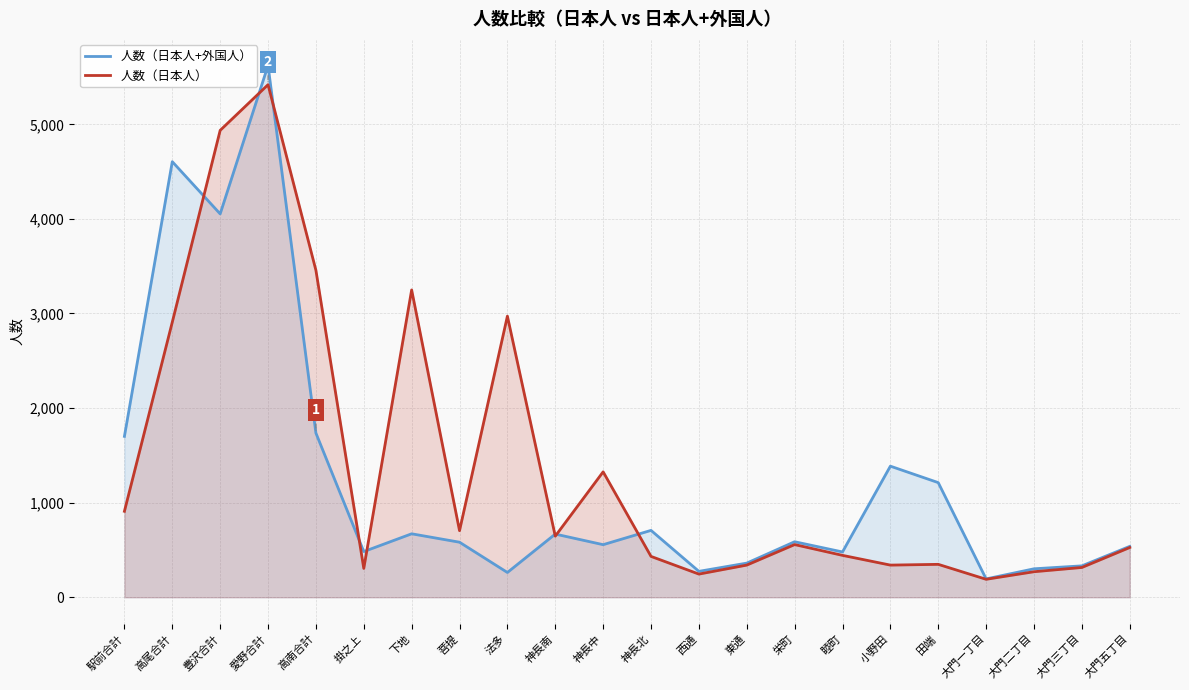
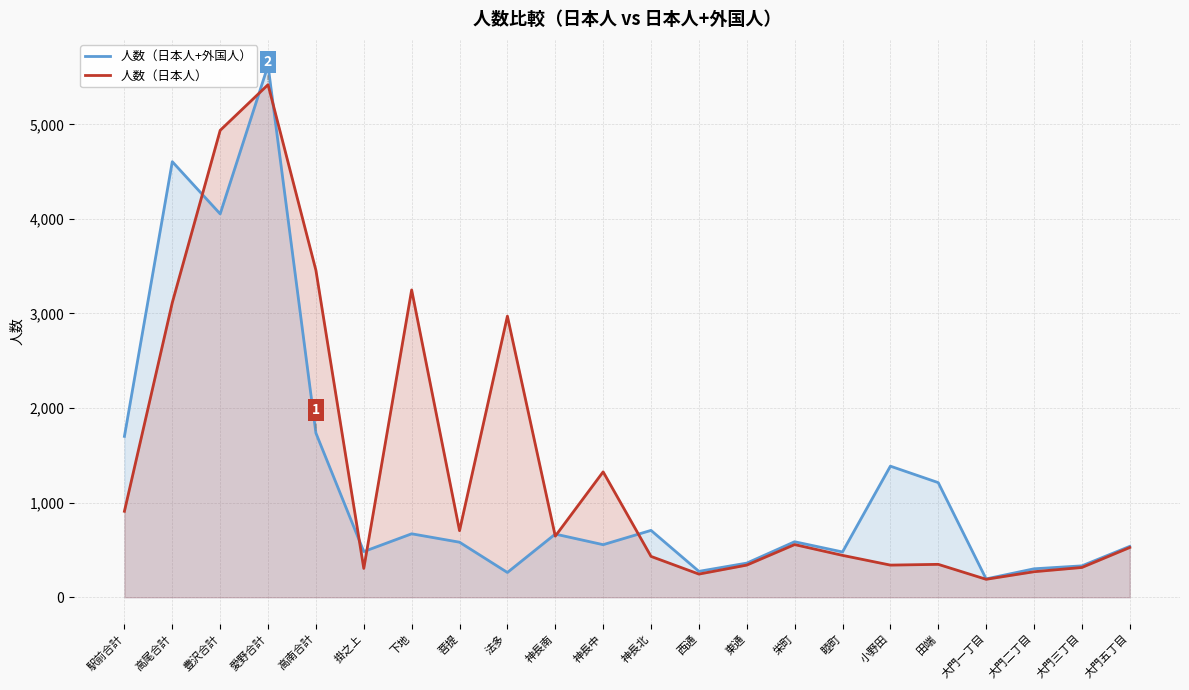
人数（日本人）, 高尾合計: 2,900 -> 3,100
